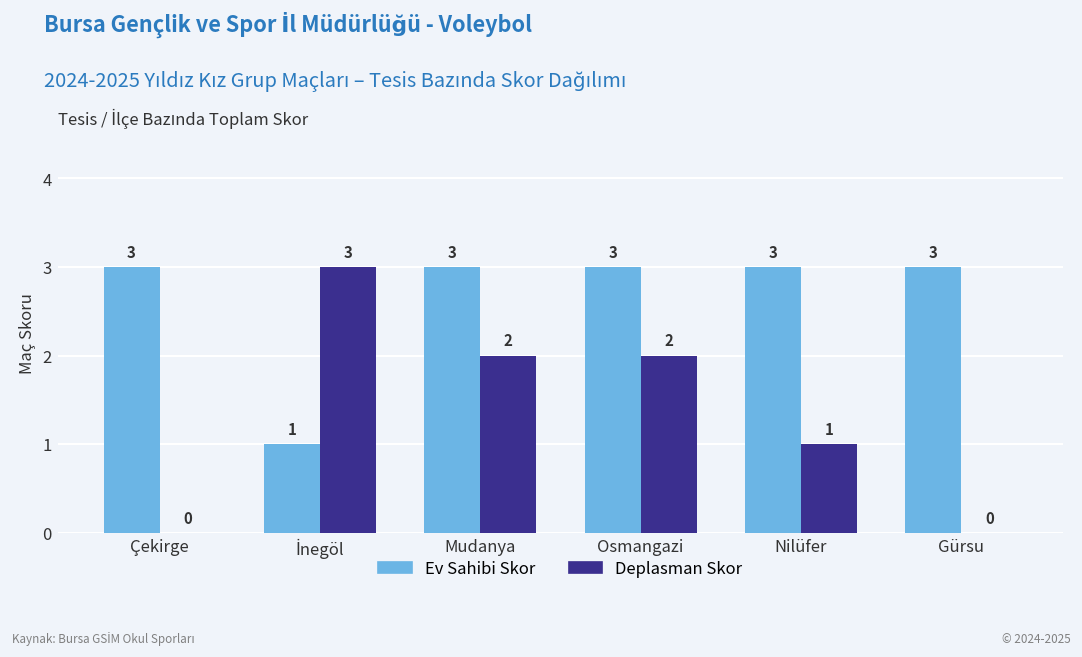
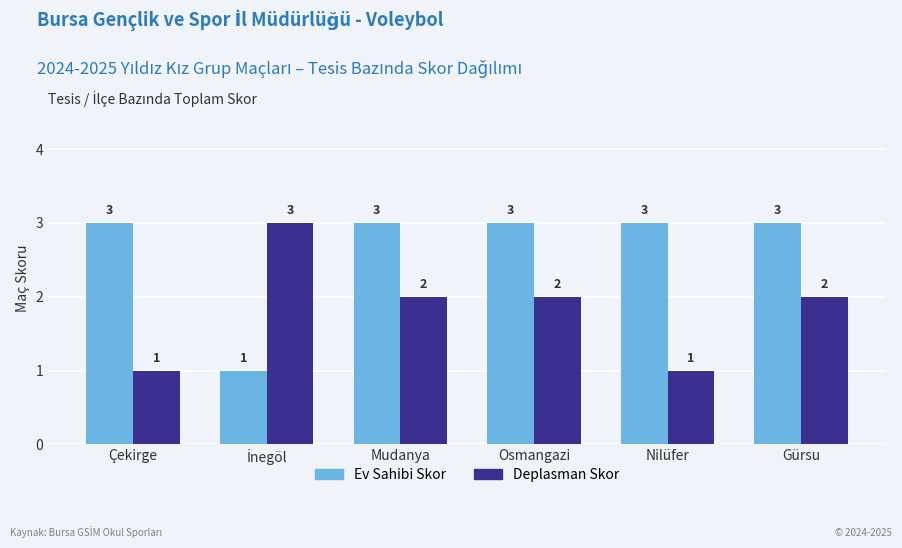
Deplasman Skor, Çekirge: 0 -> 1
Deplasman Skor, Gürsu: 0 -> 2
